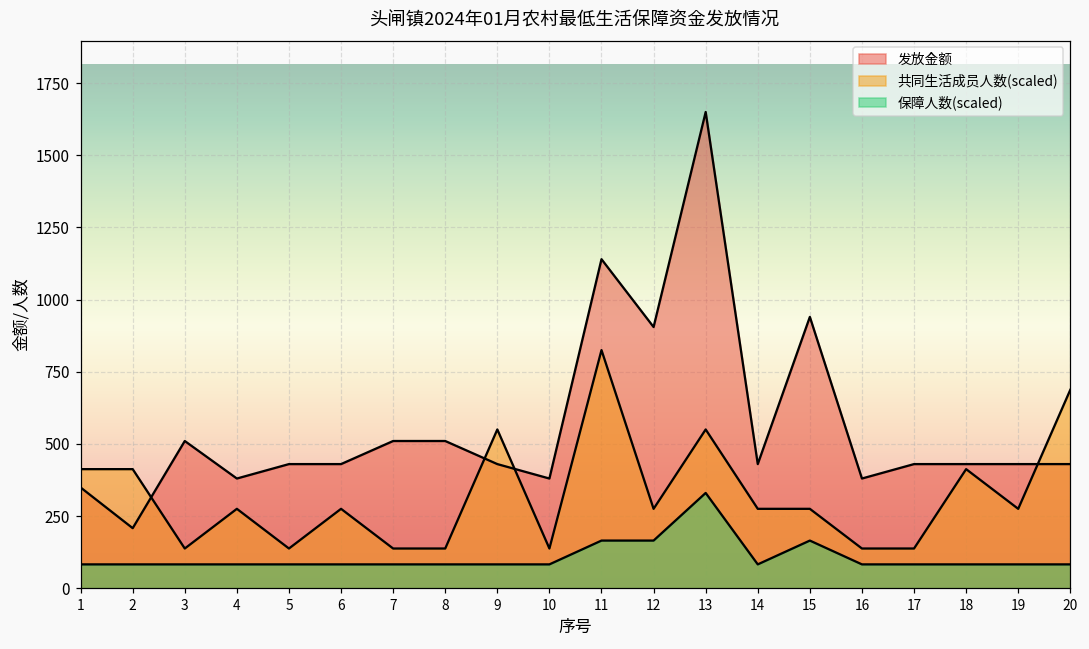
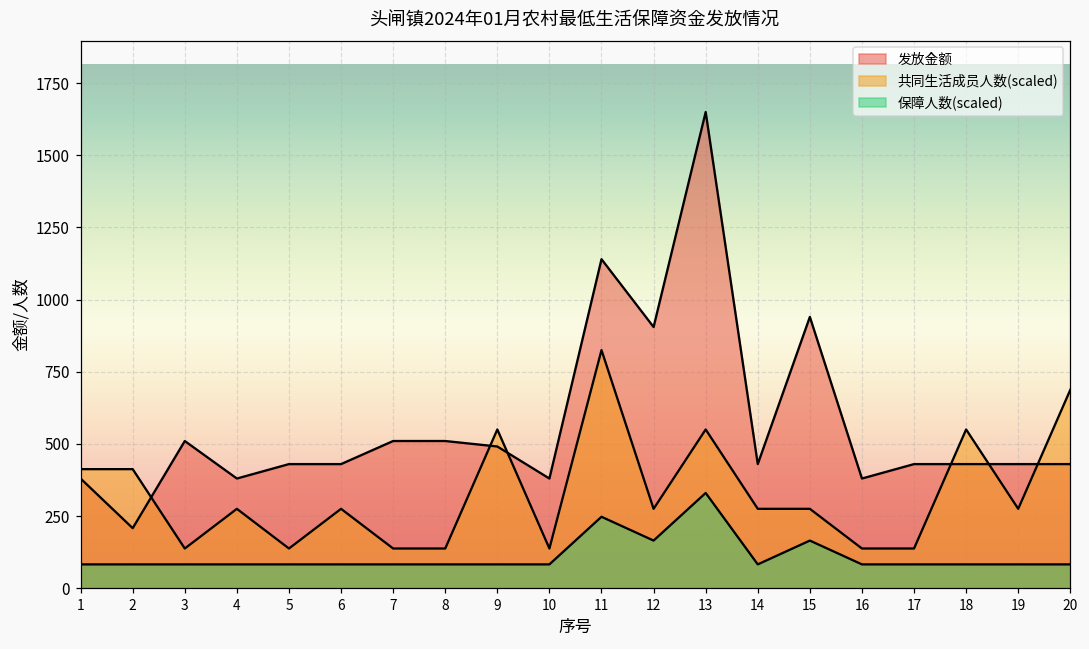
发放金额, 1: 350 -> 380
发放金额, 9: 430 -> 490
保障人数(scaled), 11: 170 -> 250
共同生活成员人数(scaled), 18: 410 -> 550
